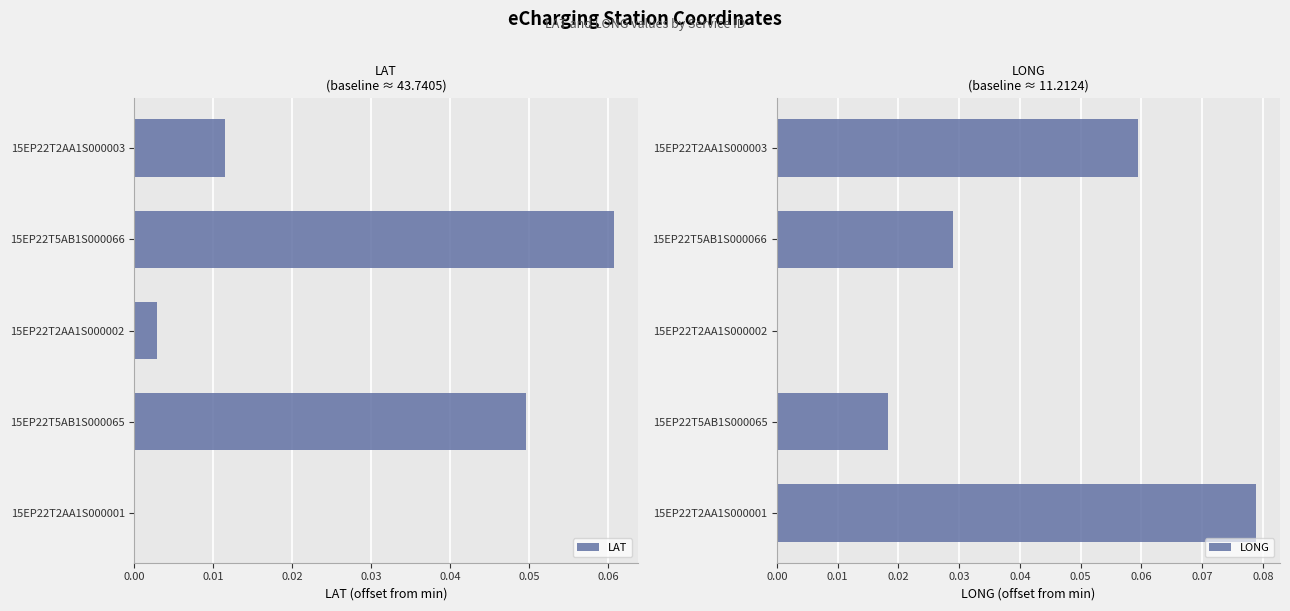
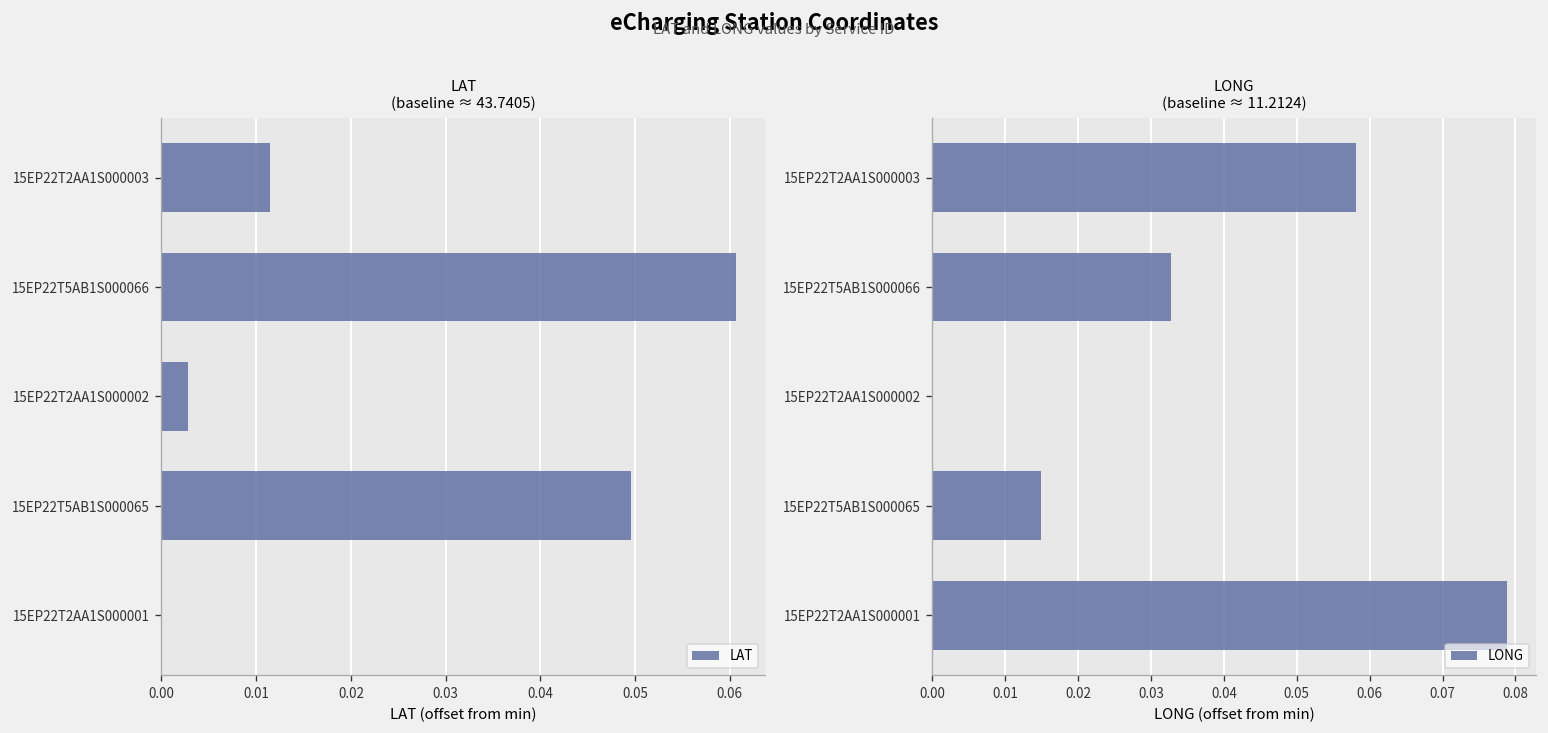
LONG (baseline ≈ 11.2124), 15EP22T2AA1S000003: 0.059 -> 0.058
LONG (baseline ≈ 11.2124), 15EP22T5AB1S000066: 0.029 -> 0.033
LONG (baseline ≈ 11.2124), 15EP22T5AB1S000065: 0.018 -> 0.015
